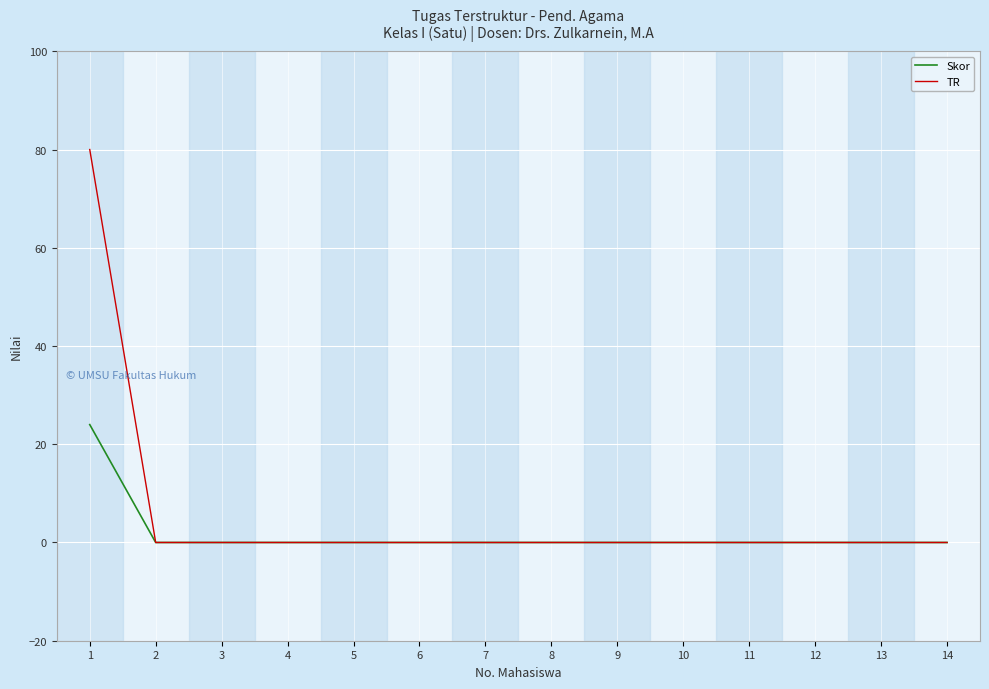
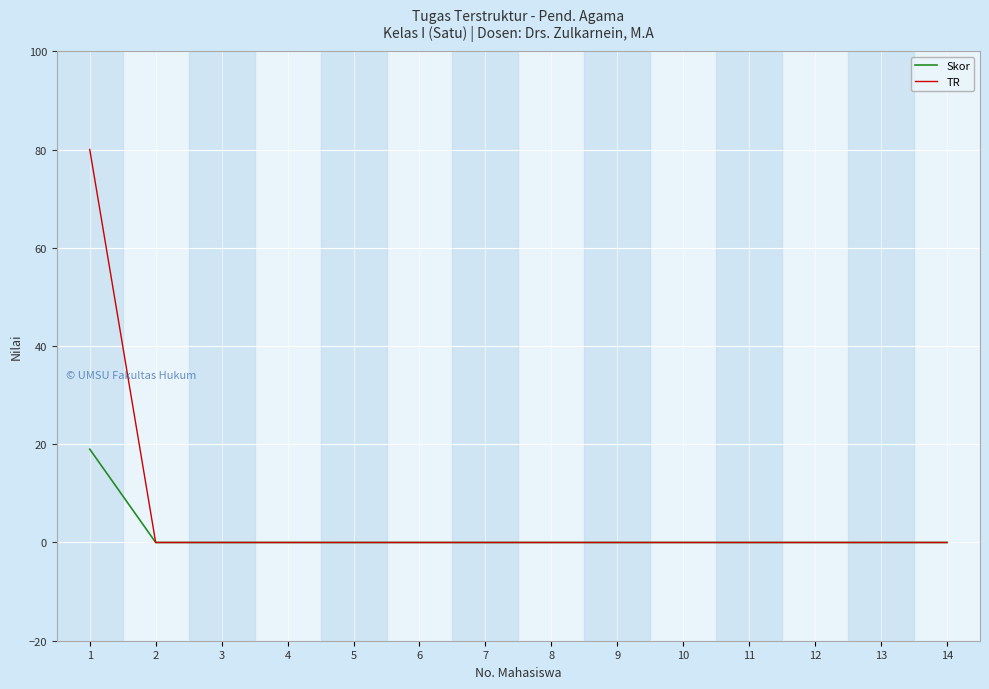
Skor, 1: 24 -> 19
